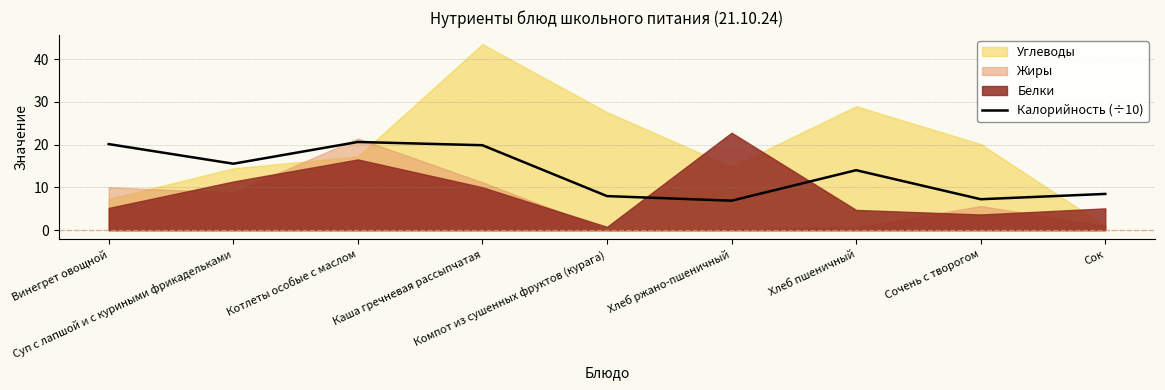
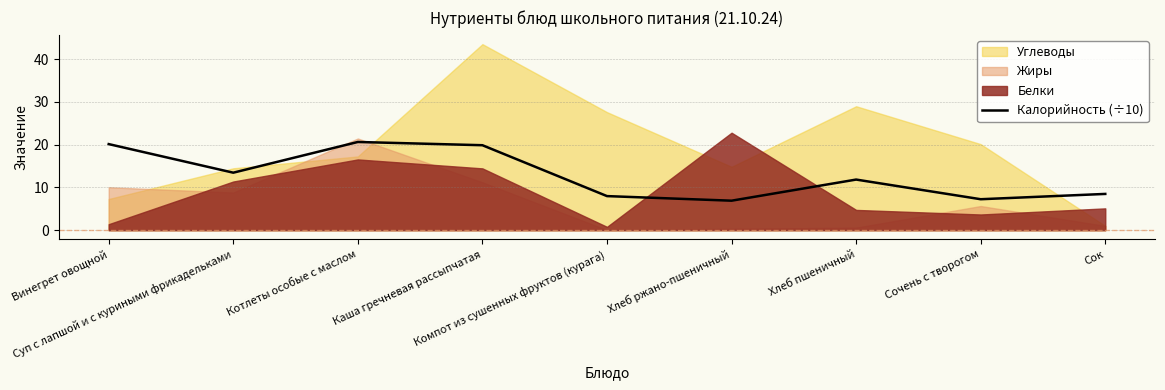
Белки, Винегрет овощной: 5 -> 1
Калорийность (÷10), Суп с лапшой и с куриными фрикадельками: 16 -> 13
Белки, Каша гречневая рассыпчатая: 10 -> 14
Калорийность (÷10), Хлеб пшеничный: 14 -> 12
